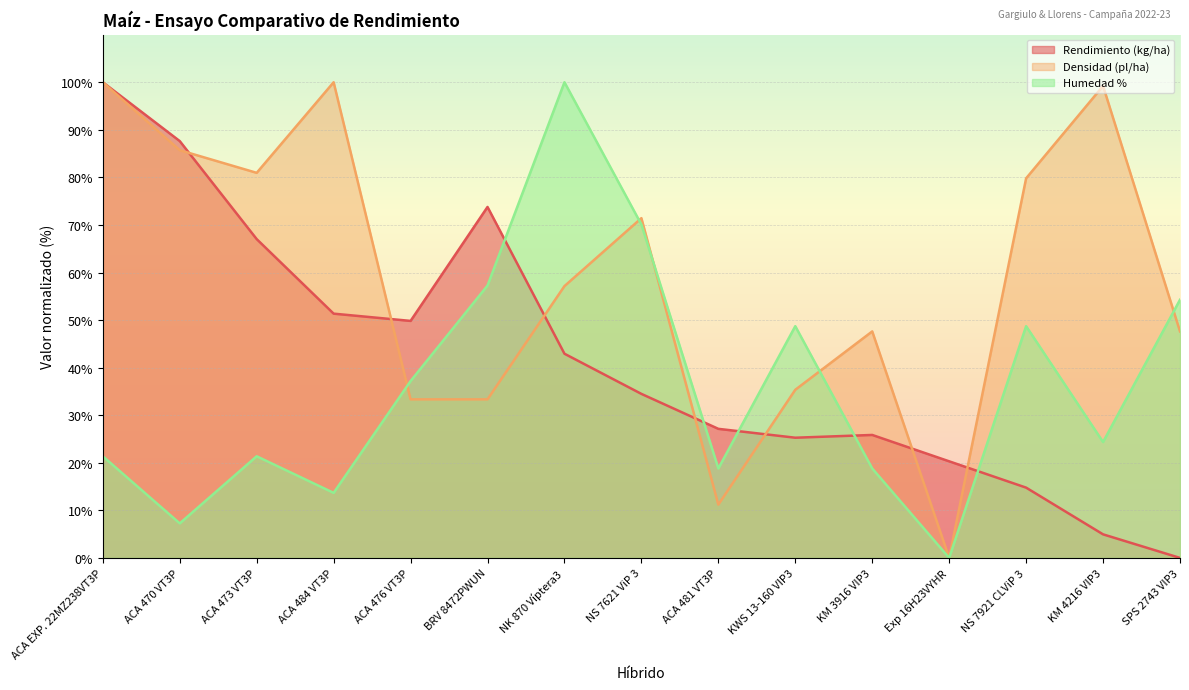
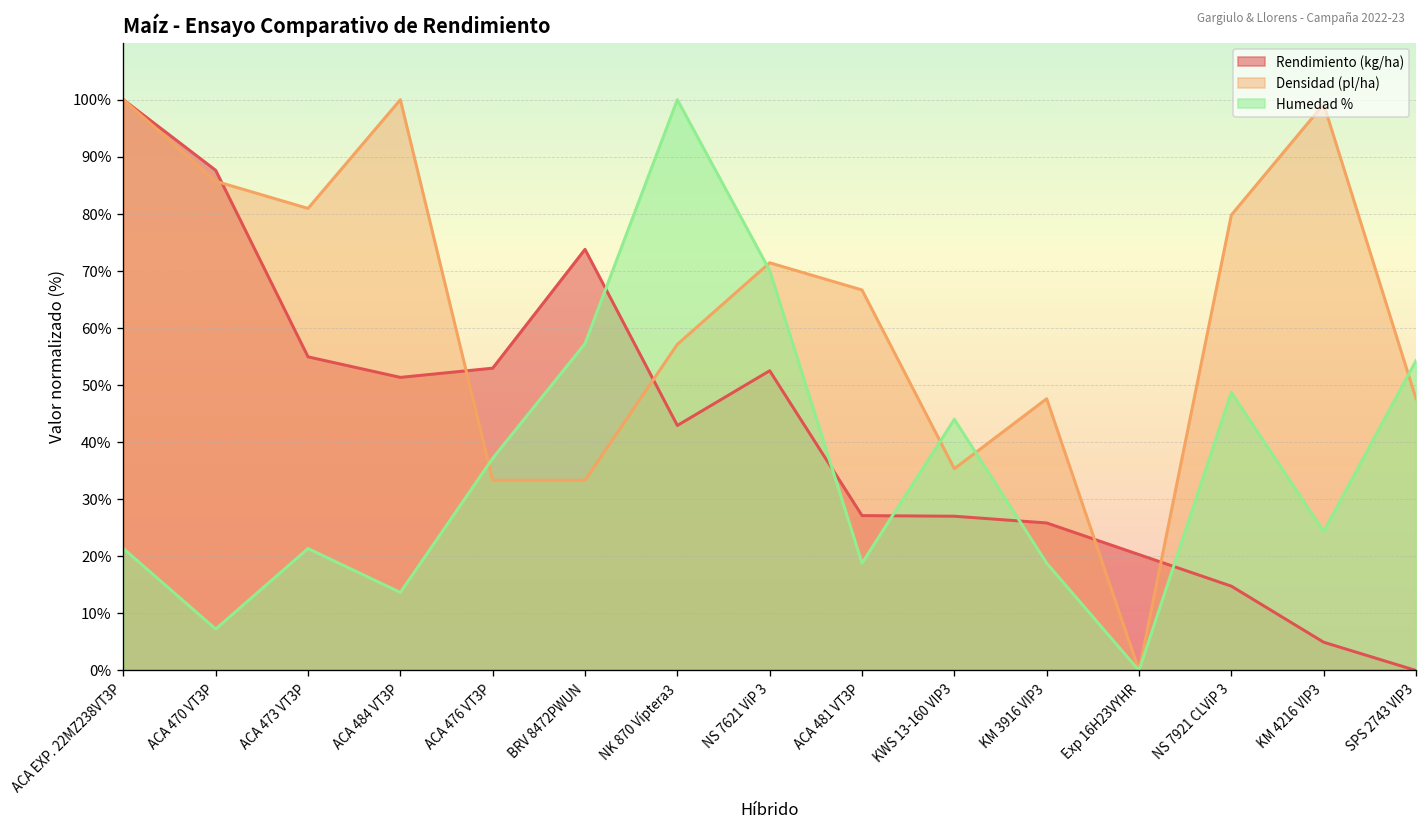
Rendimiento (kg/ha), ACA 473 VT3P: 67% -> 55%
Rendimiento (kg/ha), ACA 476 VT3P: 50% -> 53%
Rendimiento (kg/ha), NS 7621 ViP 3: 34% -> 53%
Densidad (pl/ha), ACA 481 VT3P: 11% -> 67%
Rendimiento (kg/ha), KWS 13-160 VIP3: 25% -> 27%
Humedad %, KWS 13-160 VIP3: 49% -> 44%
